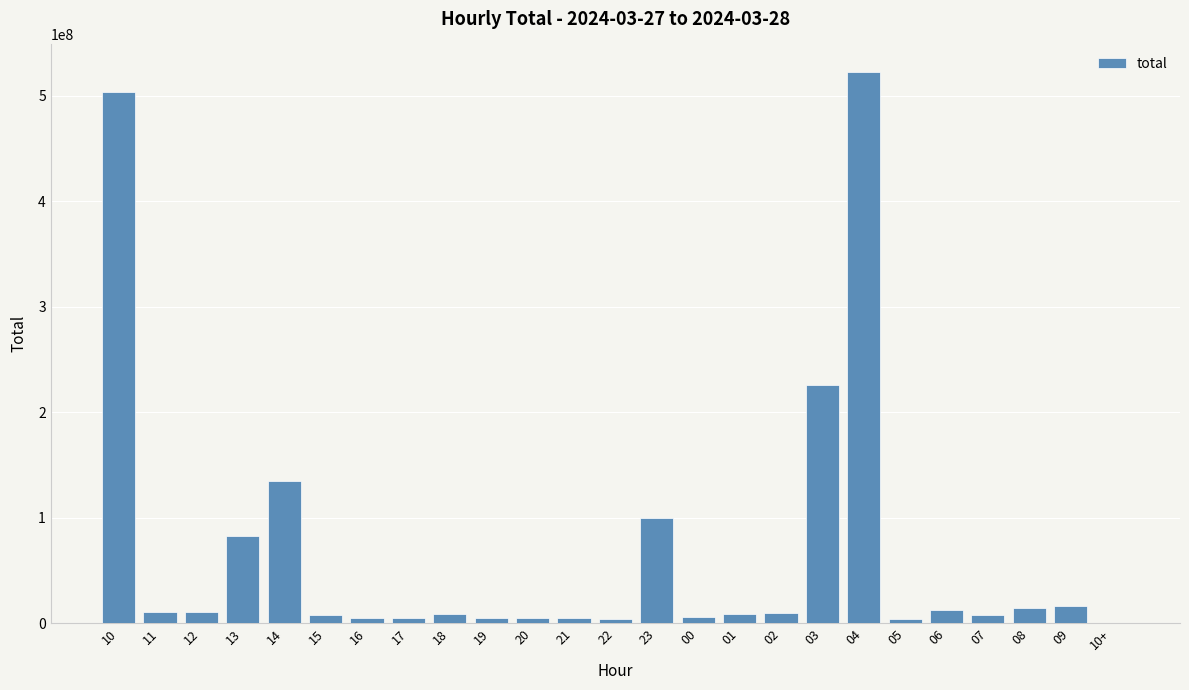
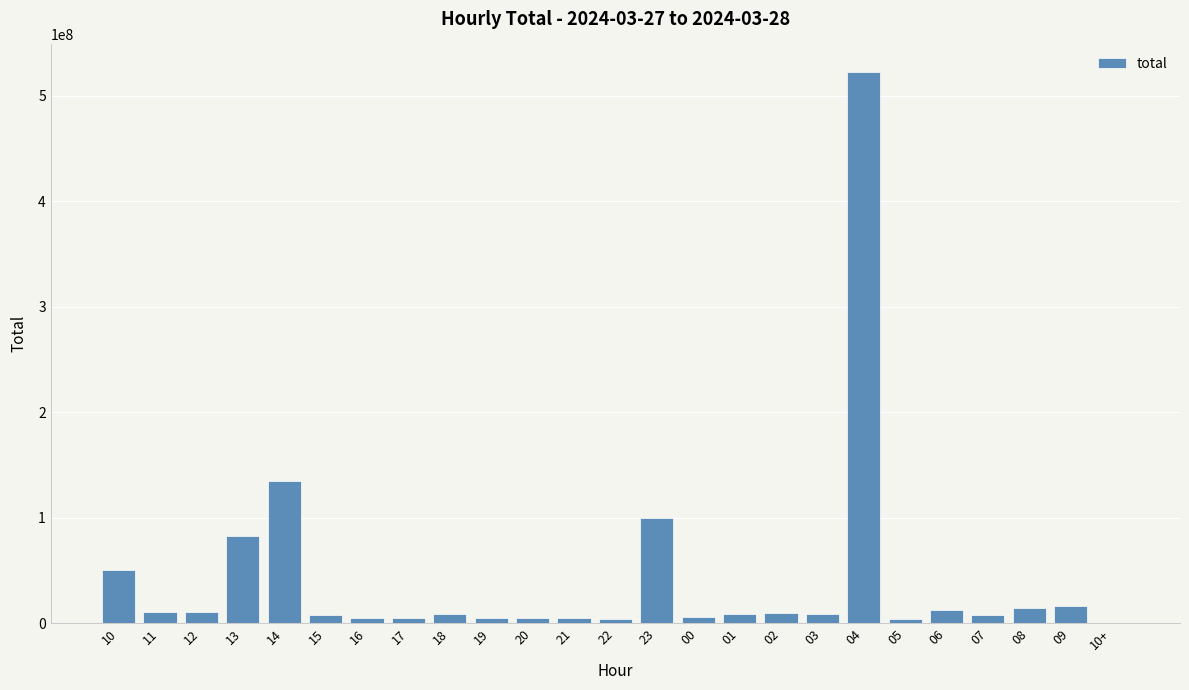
10: 504000000 -> 50000000
03: 226000000 -> 9000000
